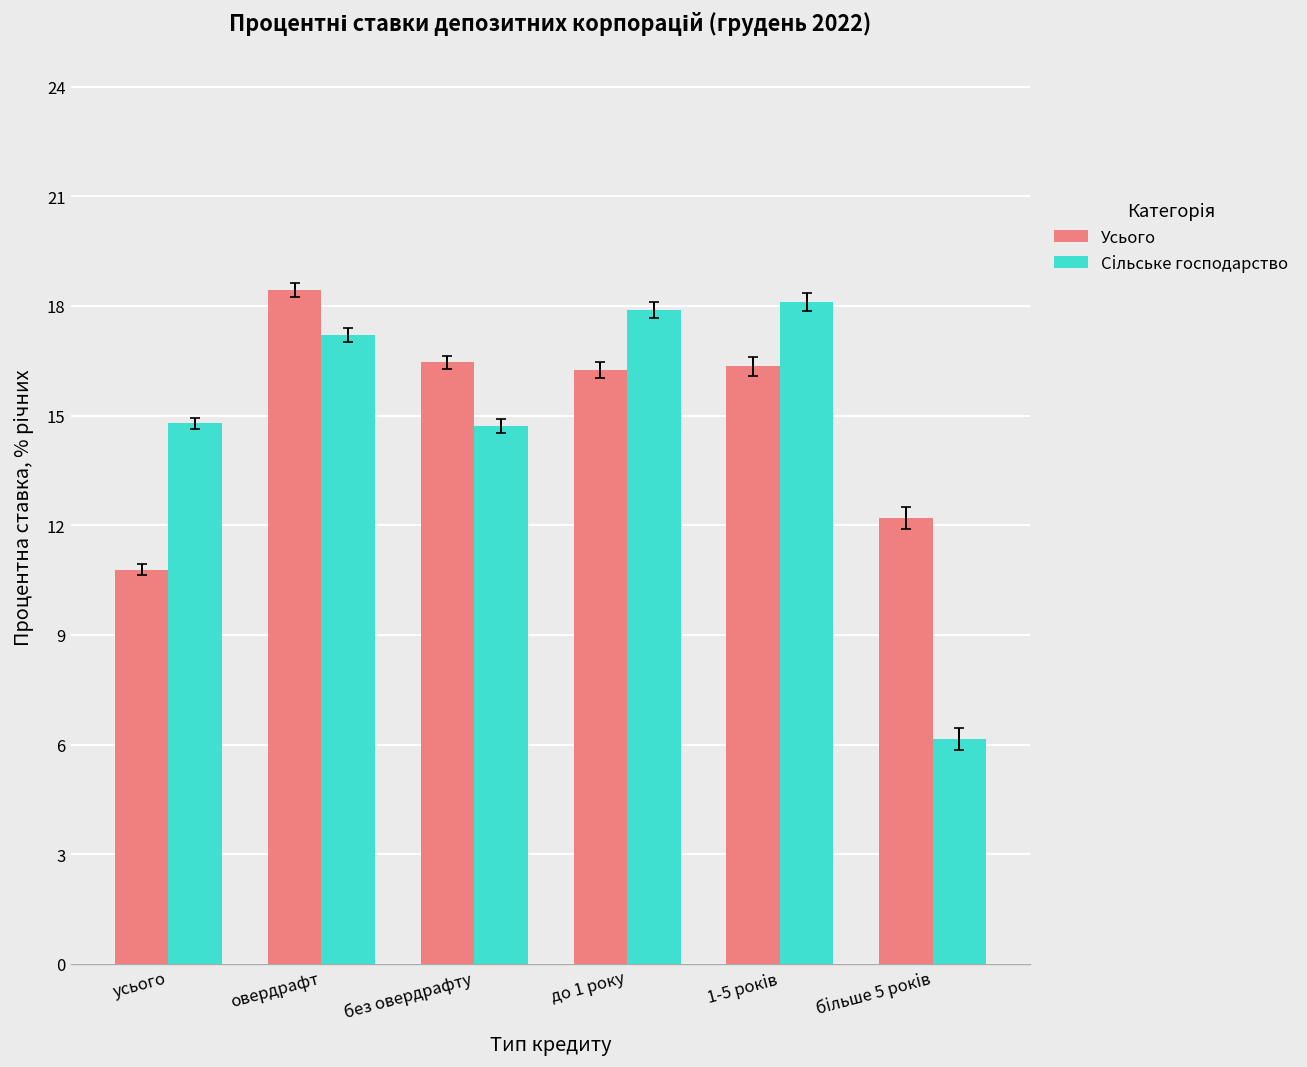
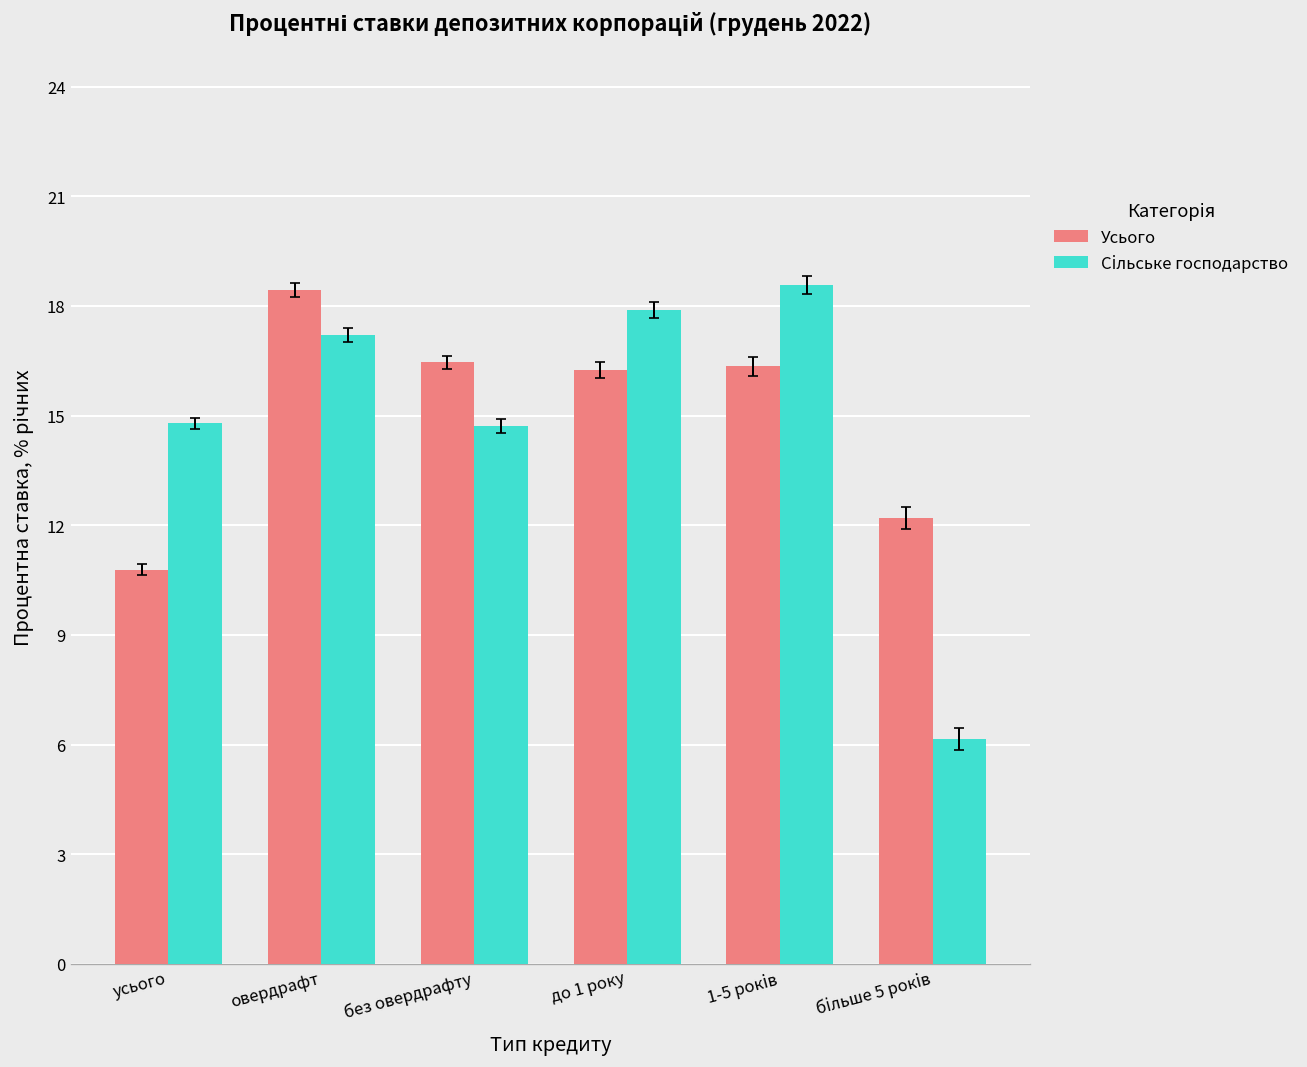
Сільське господарство, 1-5 років: 18.1 -> 18.6
